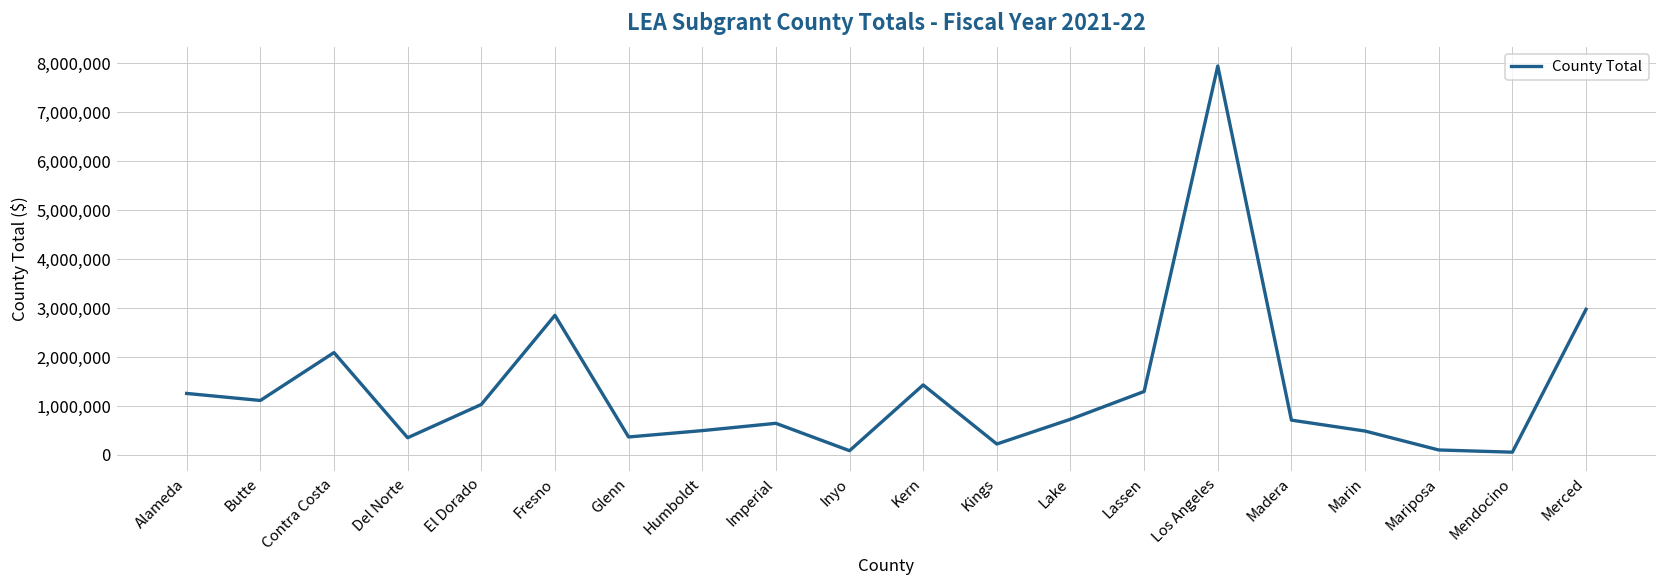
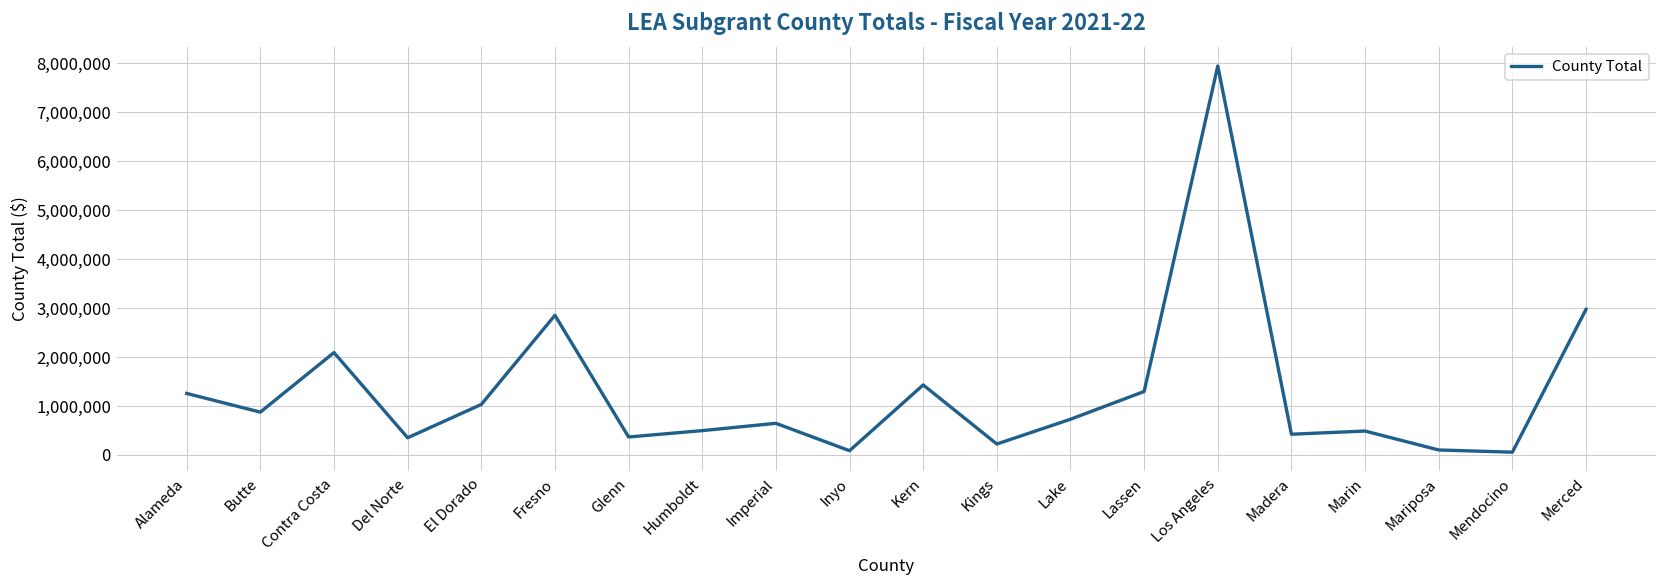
Butte: 1,100,000 -> 900,000
Madera: 700,000 -> 400,000
